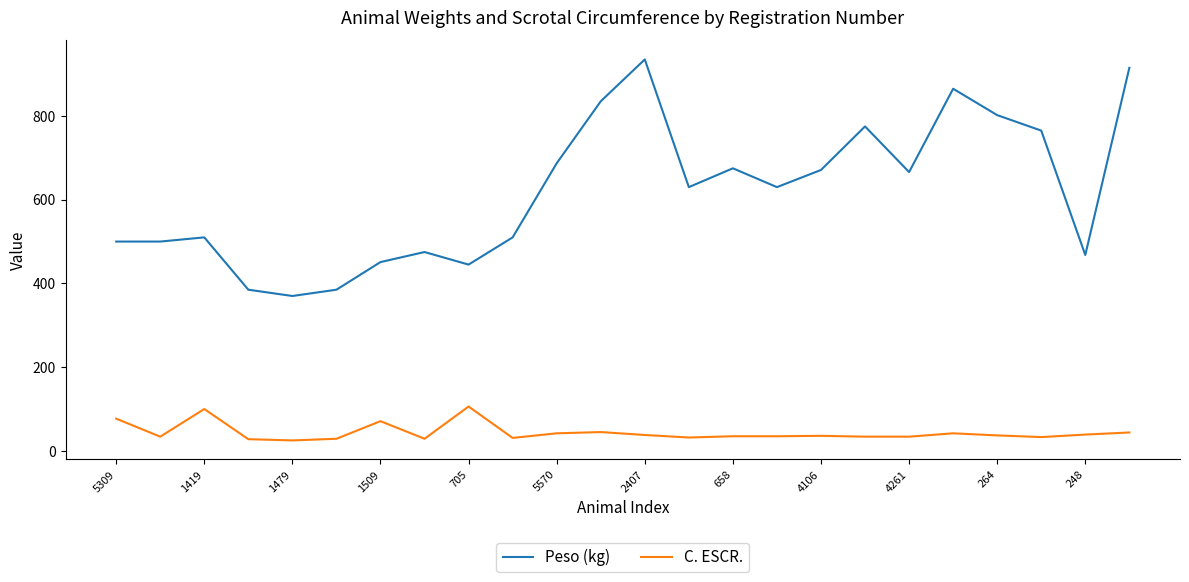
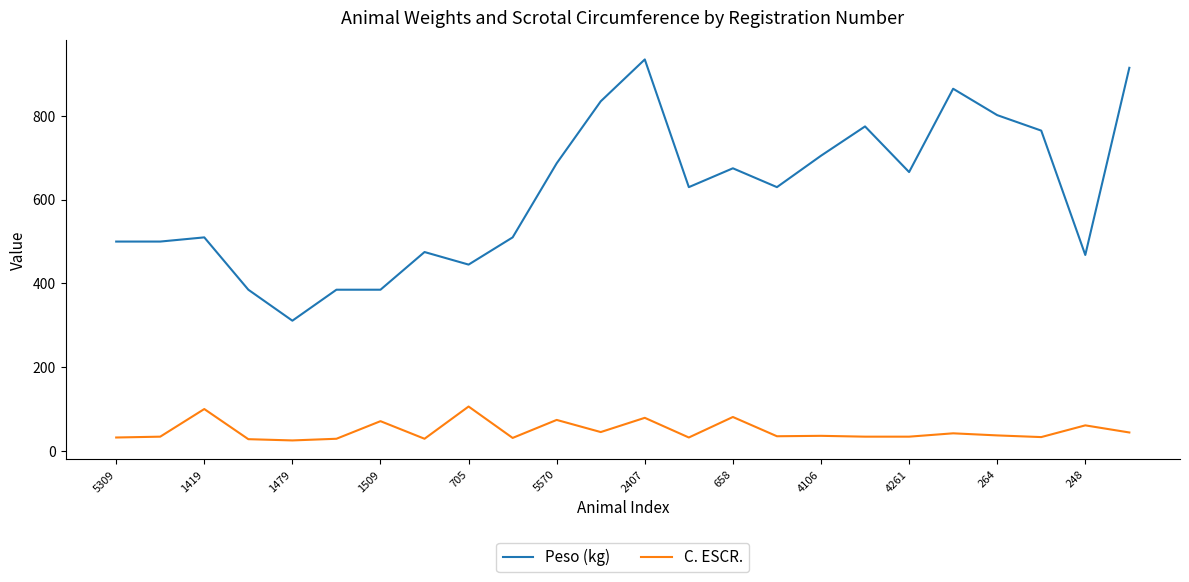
C. ESCR., 5309: 80 -> 30
Peso (kg), 1479: 370 -> 310
Peso (kg), 1509: 450 -> 390
C. ESCR., 5570: 40 -> 70
C. ESCR., 2407: 40 -> 80
C. ESCR., 658: 40 -> 80
Peso (kg), 4106: 670 -> 710
C. ESCR., 248: 40 -> 60
